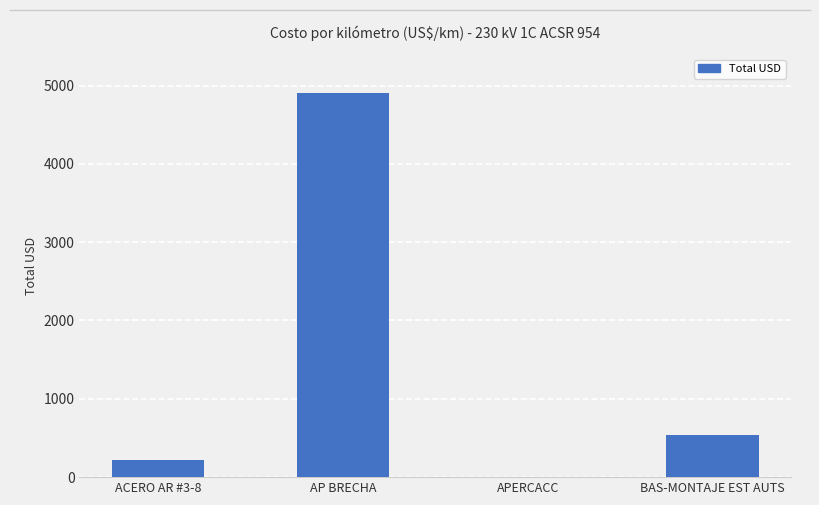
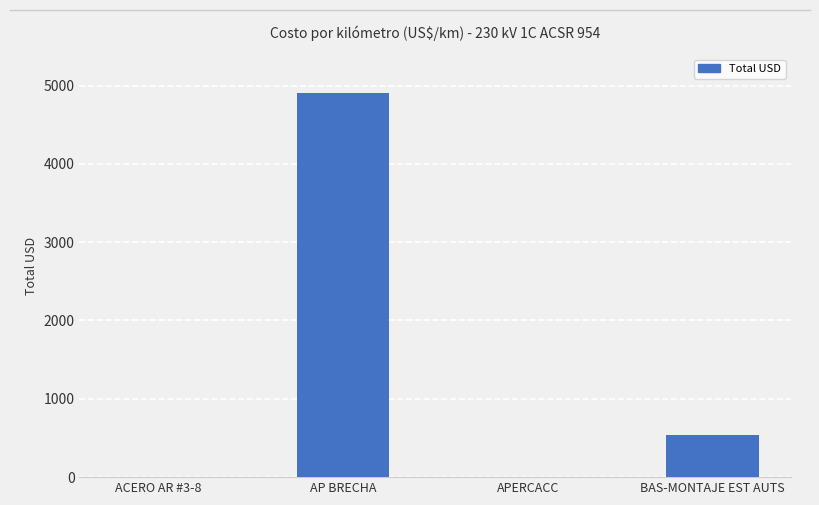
ACERO AR #3-8: 200 -> 0
